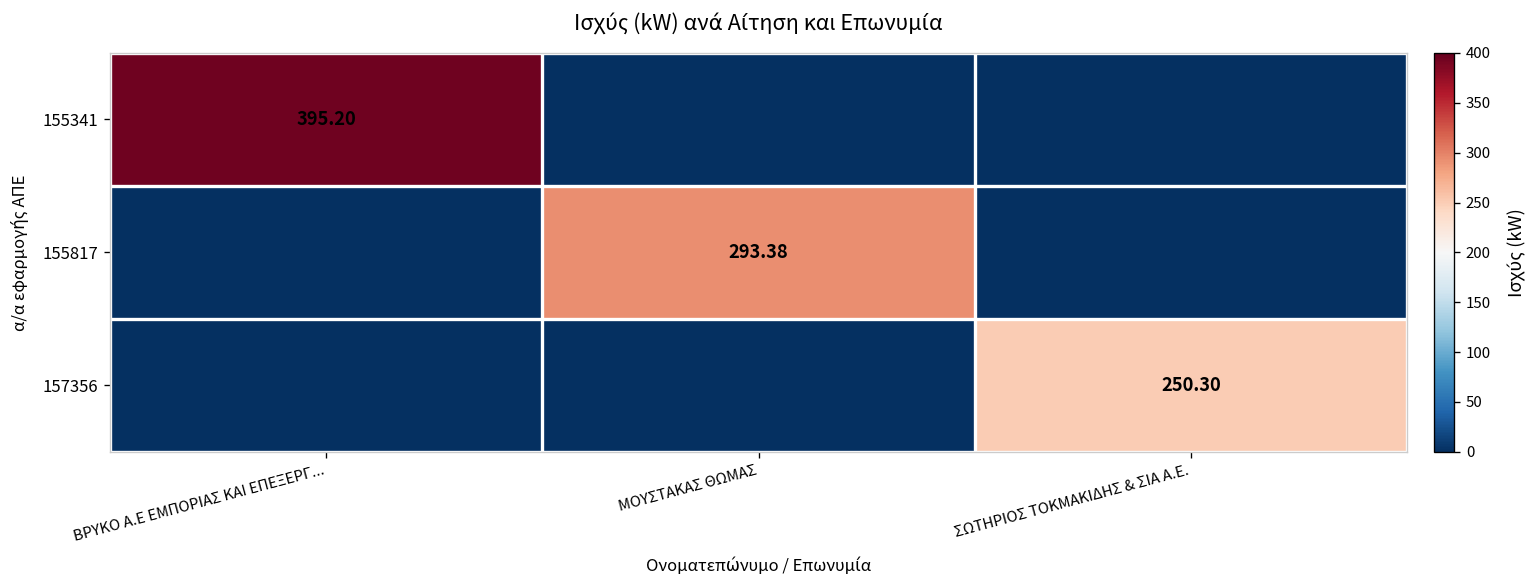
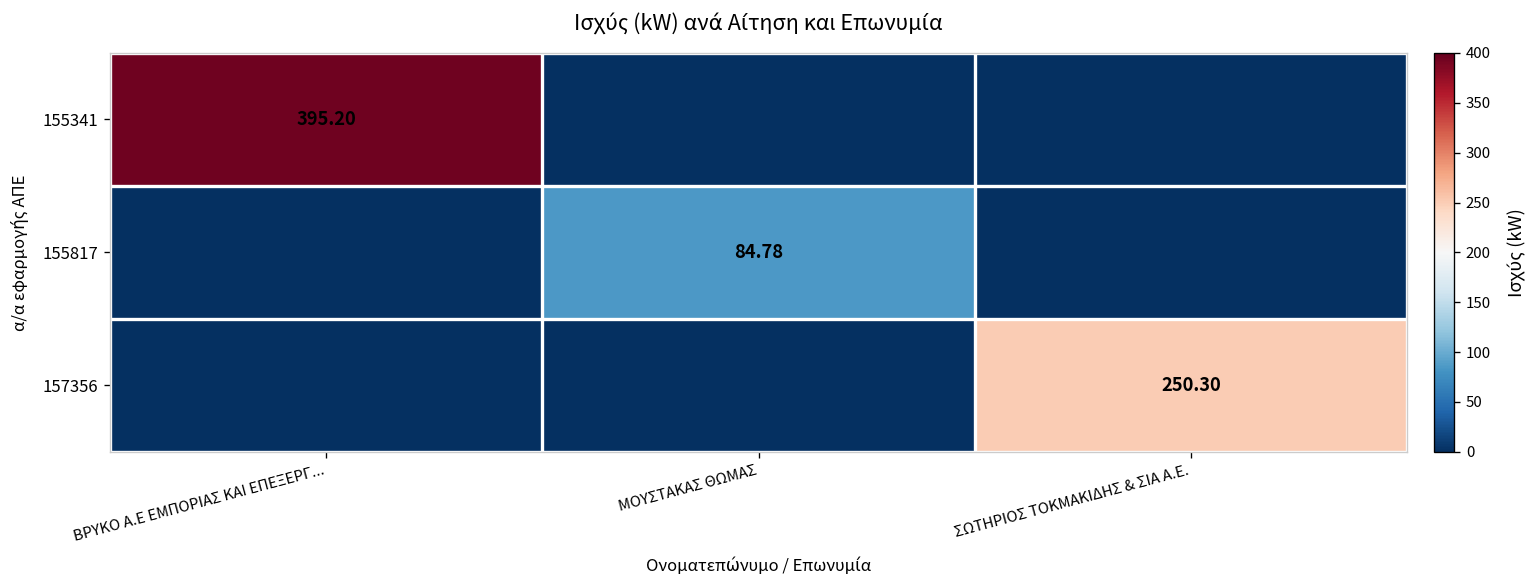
155817, ΜΟΥΣΤΑΚΑΣ ΘΩΜΑΣ: 293.38 -> 84.78
